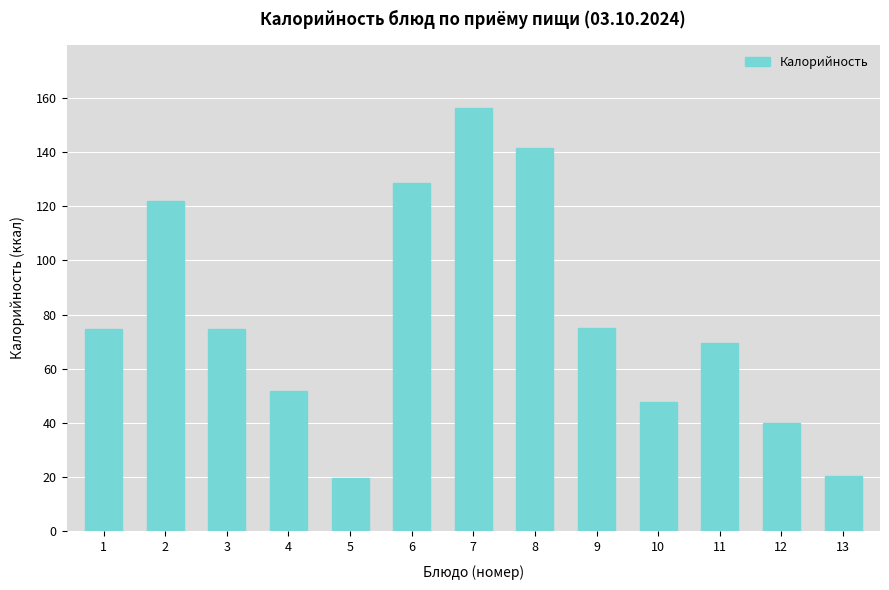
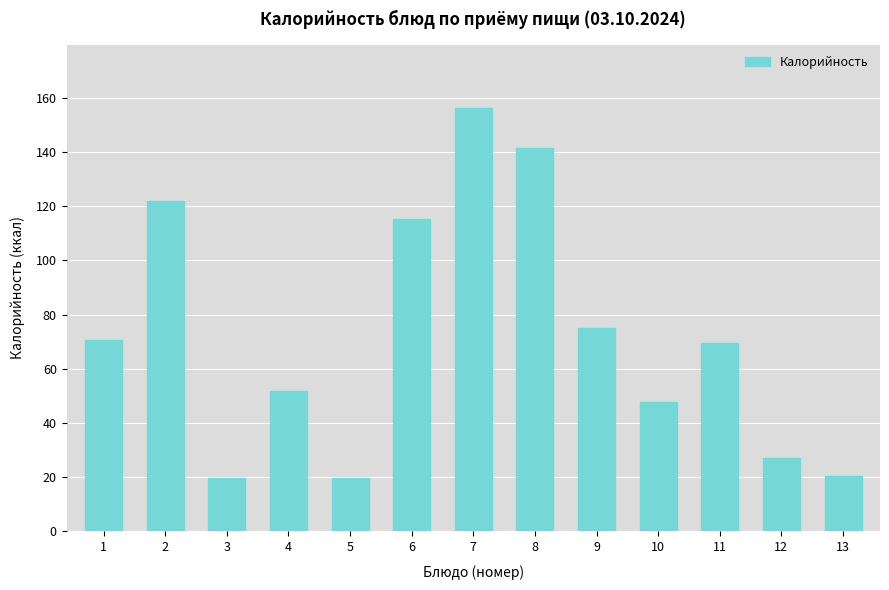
1: 75 -> 71
3: 75 -> 20
6: 128 -> 115
12: 40 -> 27
